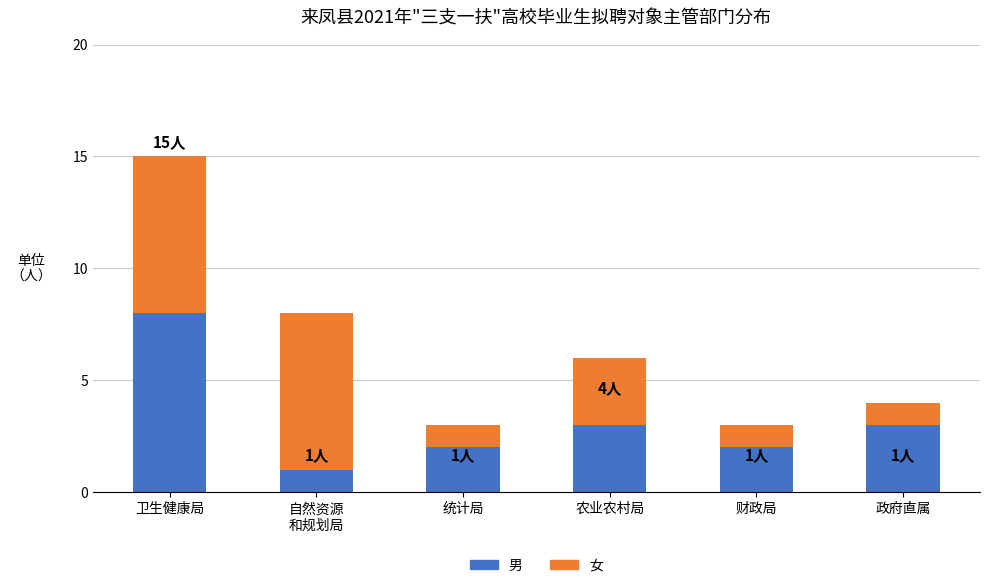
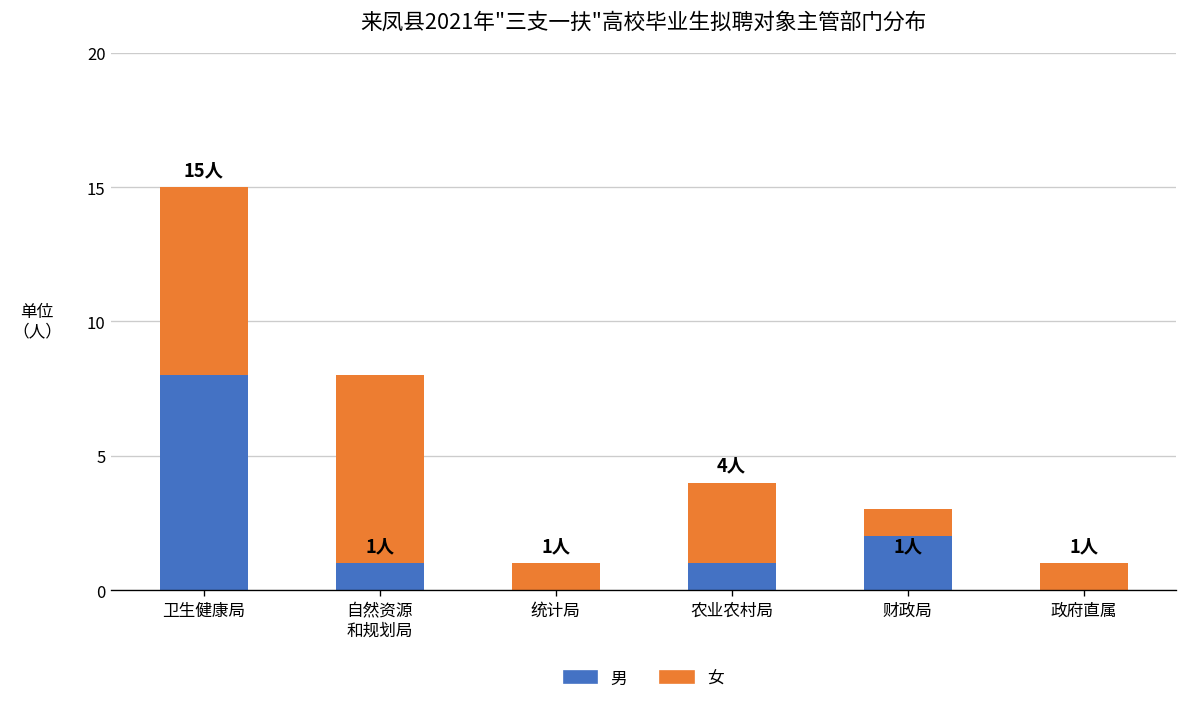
男, 统计局: 2 -> 0
男, 农业农村局: 3 -> 1
男, 政府直属: 3 -> 0
